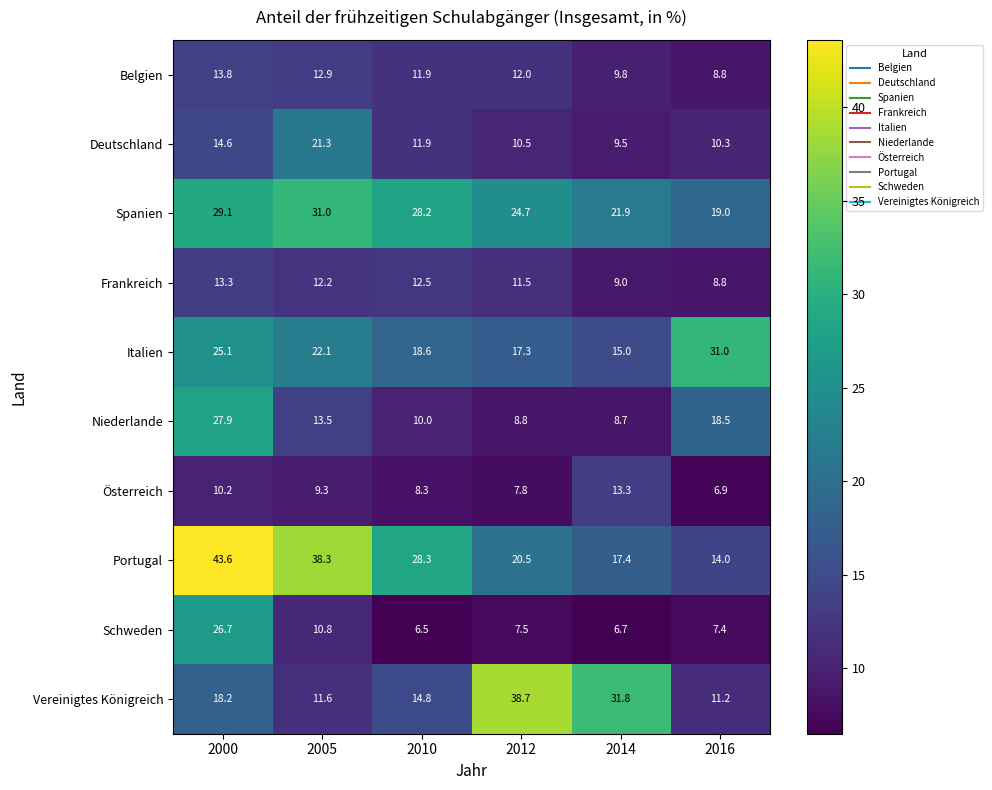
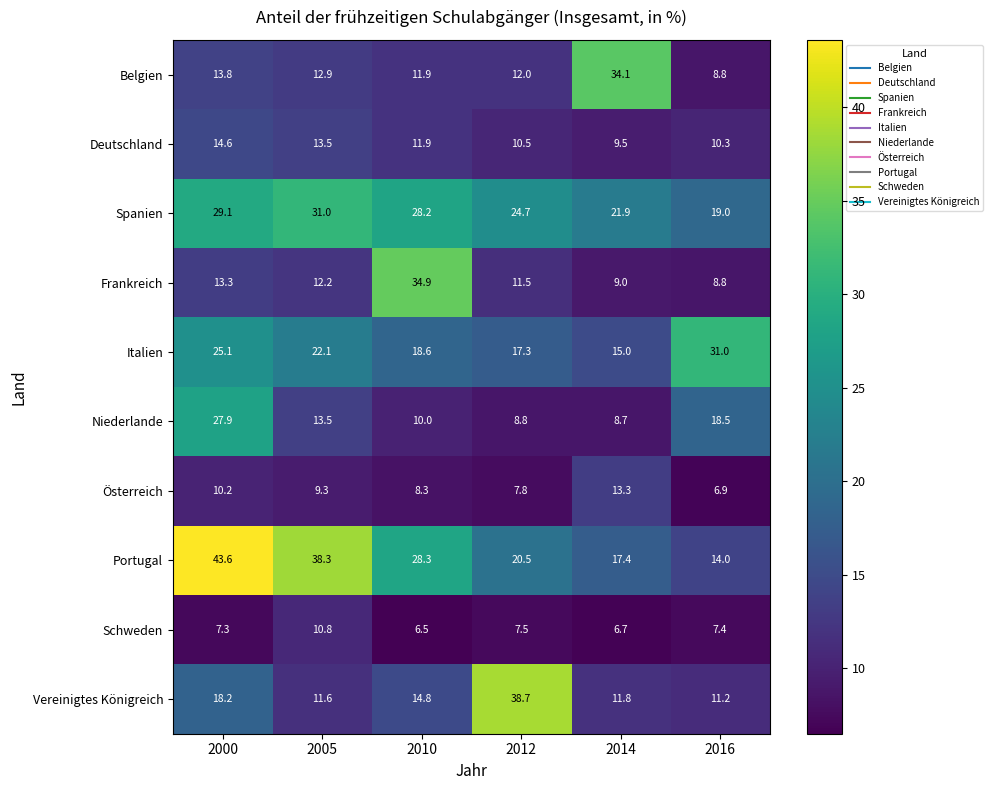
Belgien, 2014: 9.8 -> 34.1
Deutschland, 2005: 21.3 -> 13.5
Frankreich, 2010: 12.5 -> 34.9
Schweden, 2000: 26.7 -> 7.3
Vereinigtes Königreich, 2014: 31.8 -> 11.8
